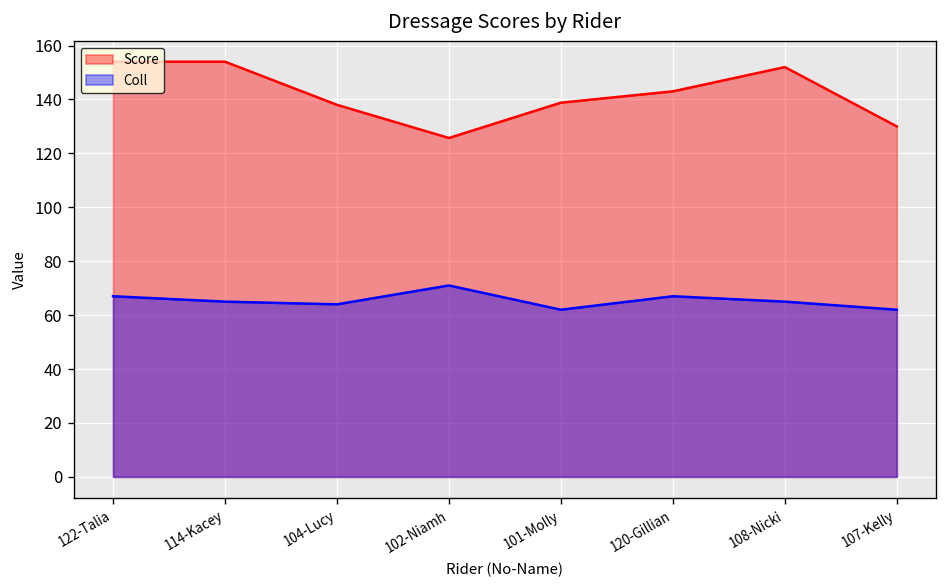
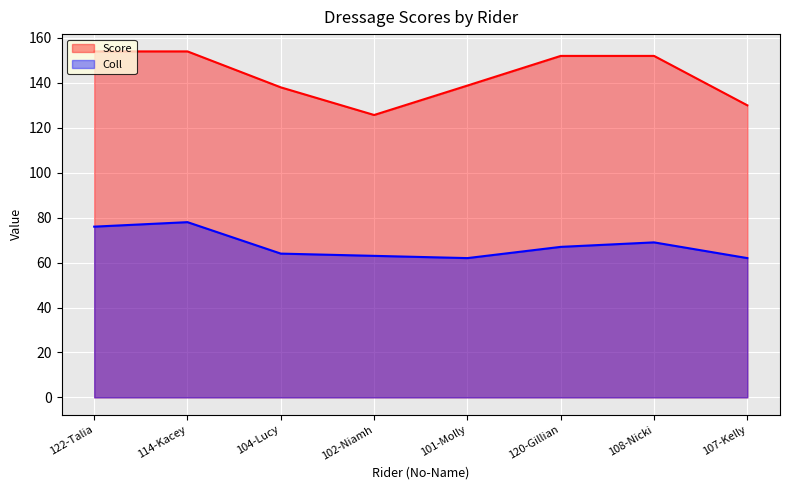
Coll, 122-Talia: 67 -> 76
Coll, 114-Kacey: 65 -> 78
Coll, 102-Niamh: 71 -> 63
Score, 120-Gillian: 143 -> 152
Coll, 108-Nicki: 65 -> 69
